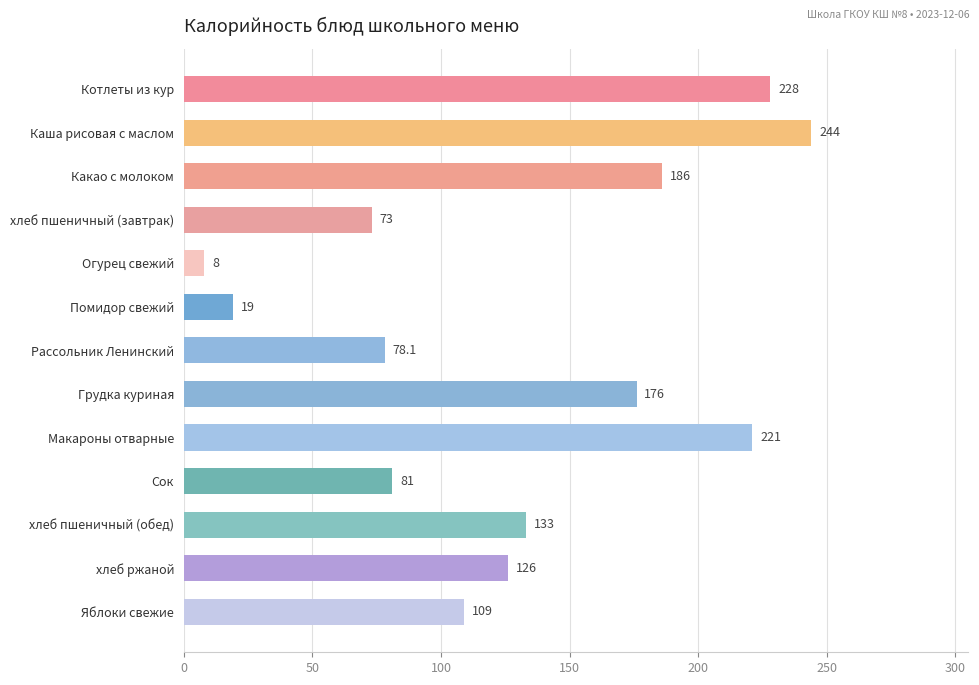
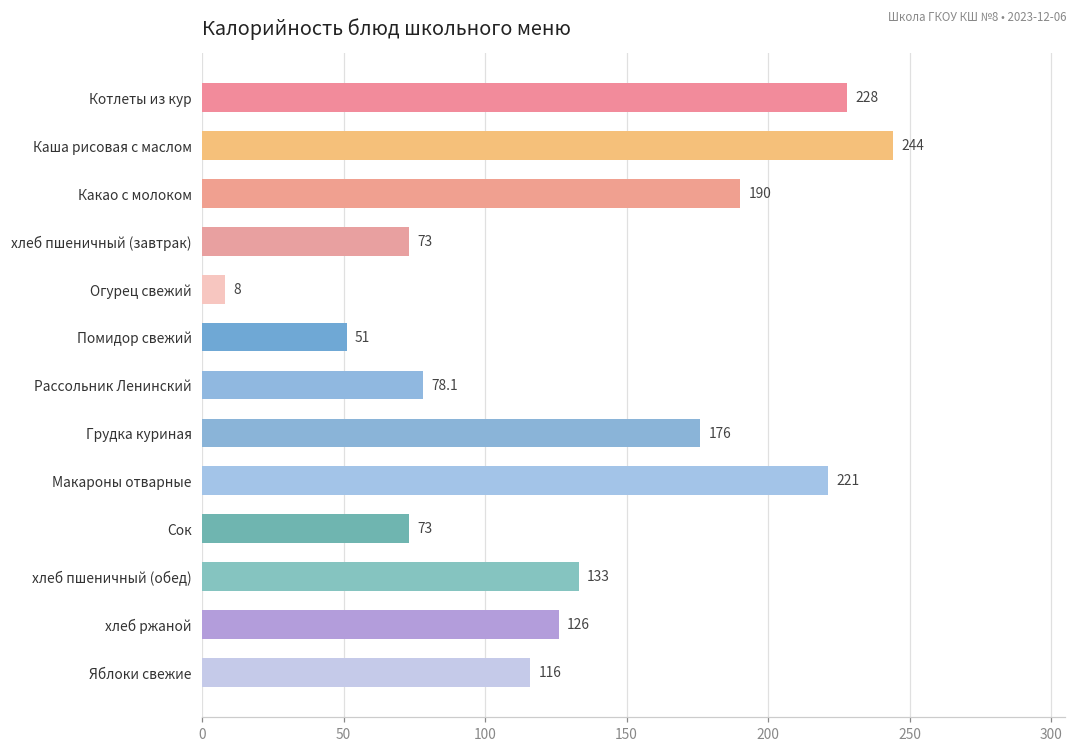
Какао с молоком: 186 -> 190
Помидор свежий: 19 -> 51
Сок: 81 -> 73
Яблоки свежие: 109 -> 116
